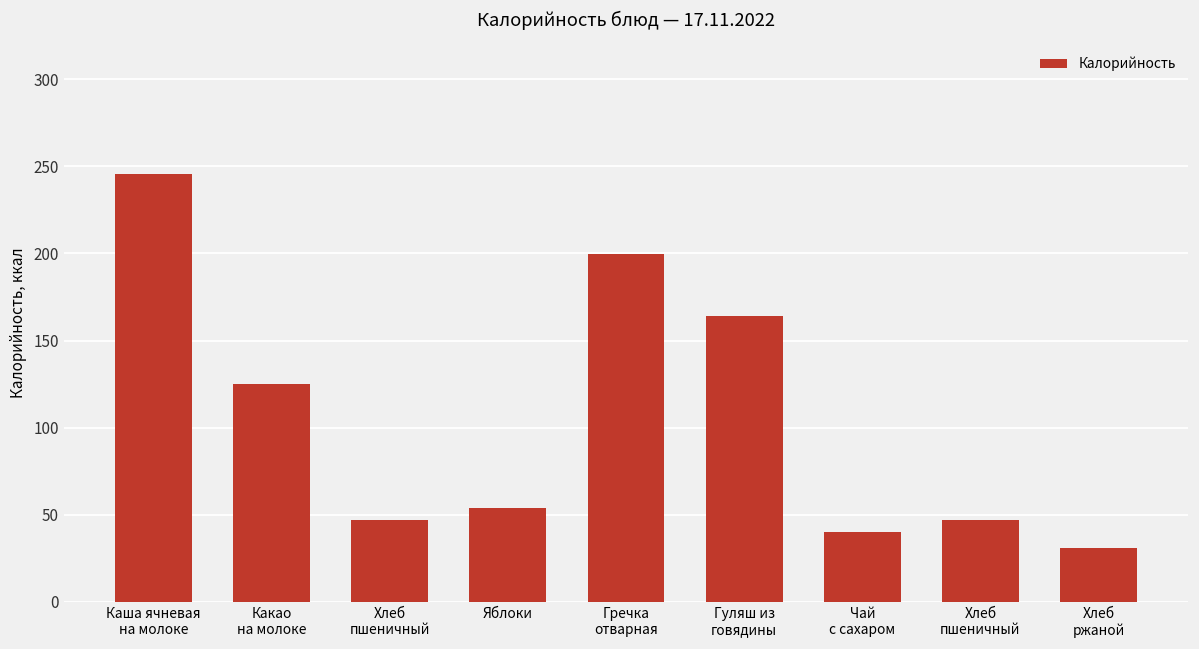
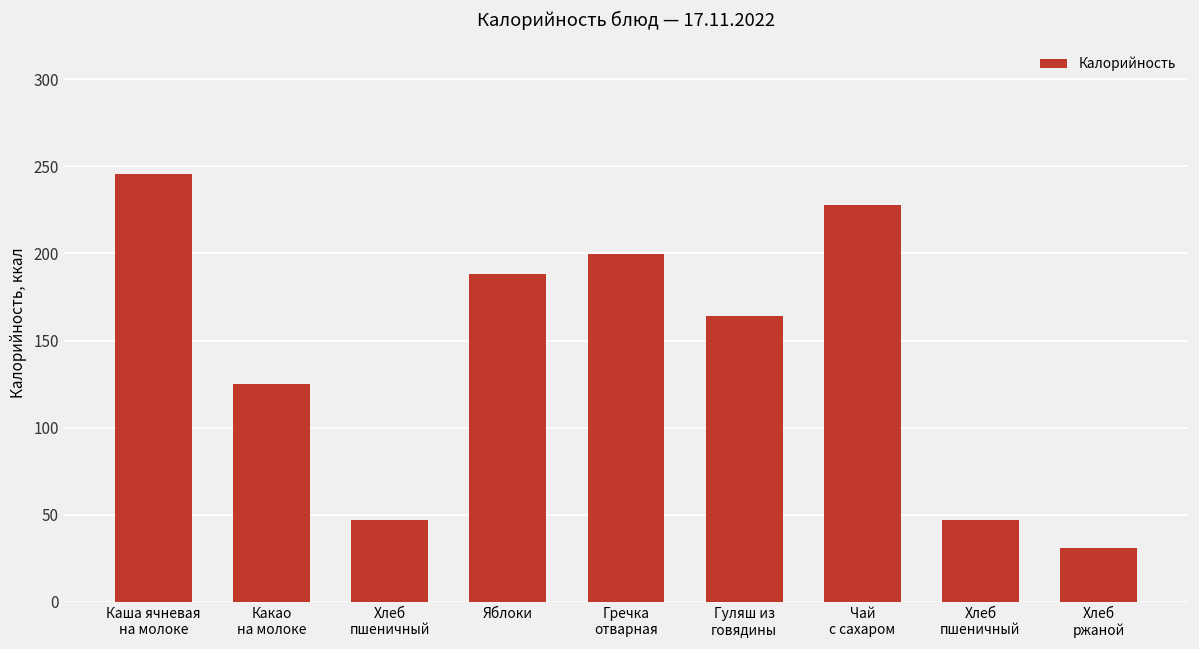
Яблоки: 54 -> 188
Чай с сахаром: 40 -> 228
